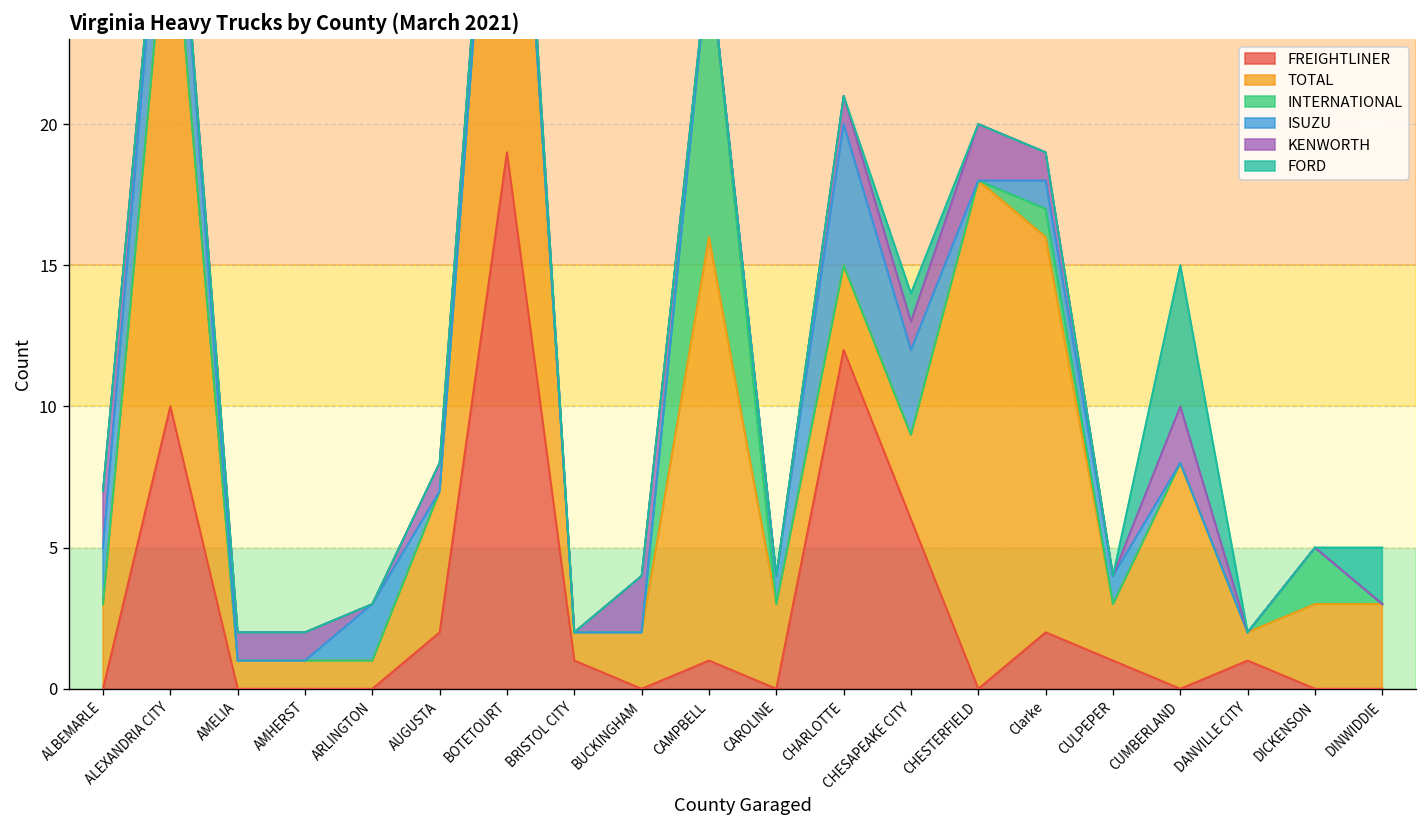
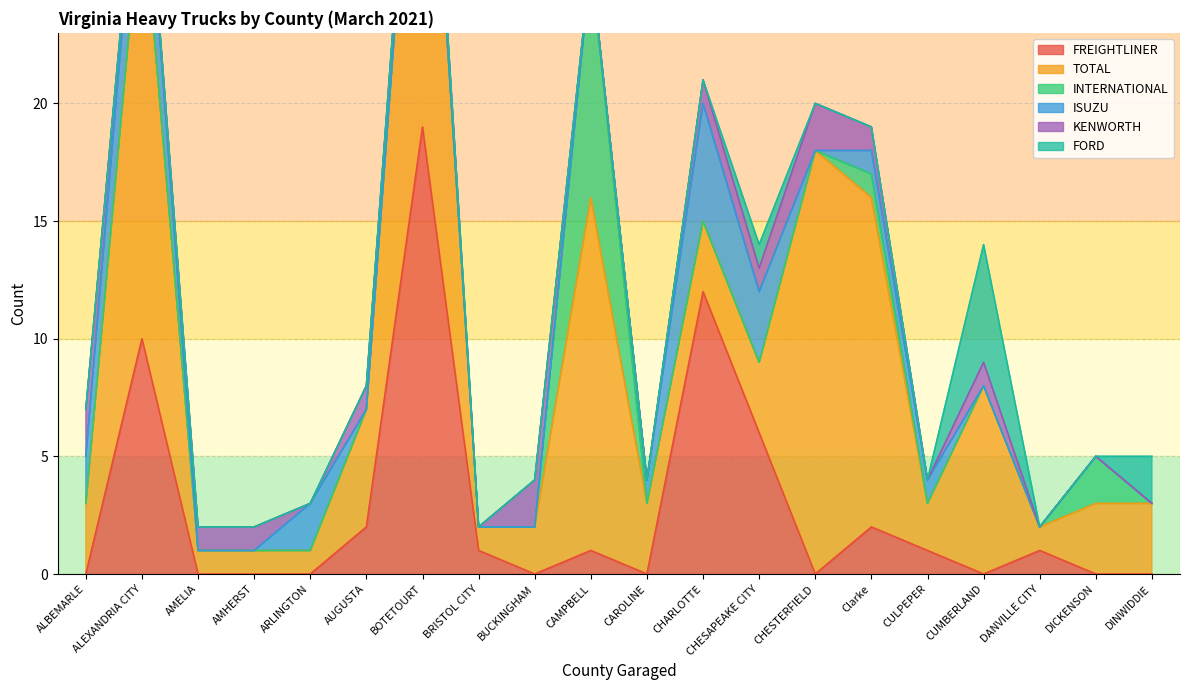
KENWORTH, CUMBERLAND: 2 -> 1
